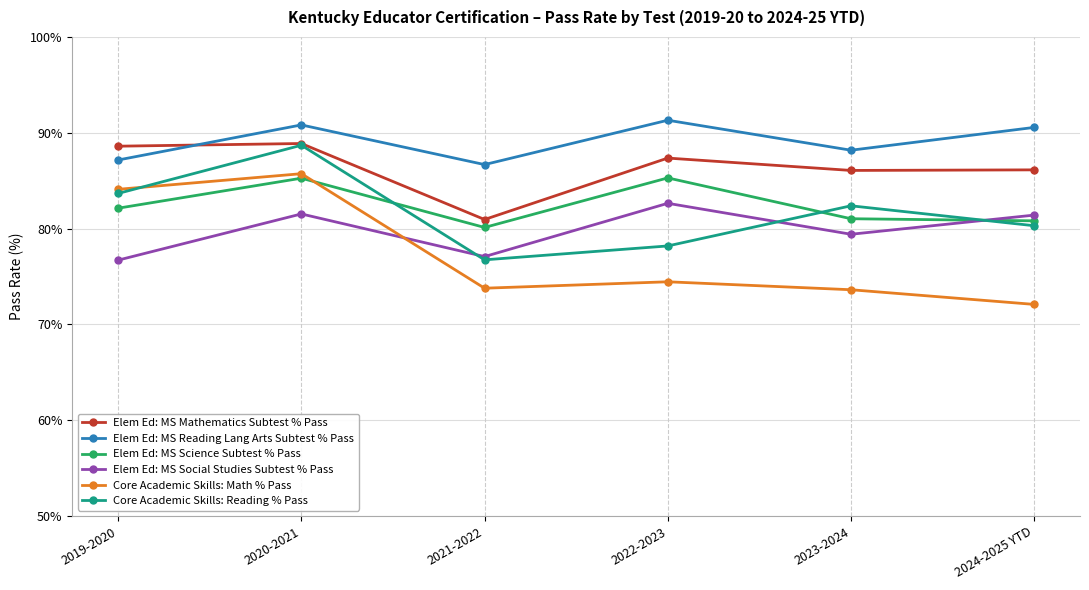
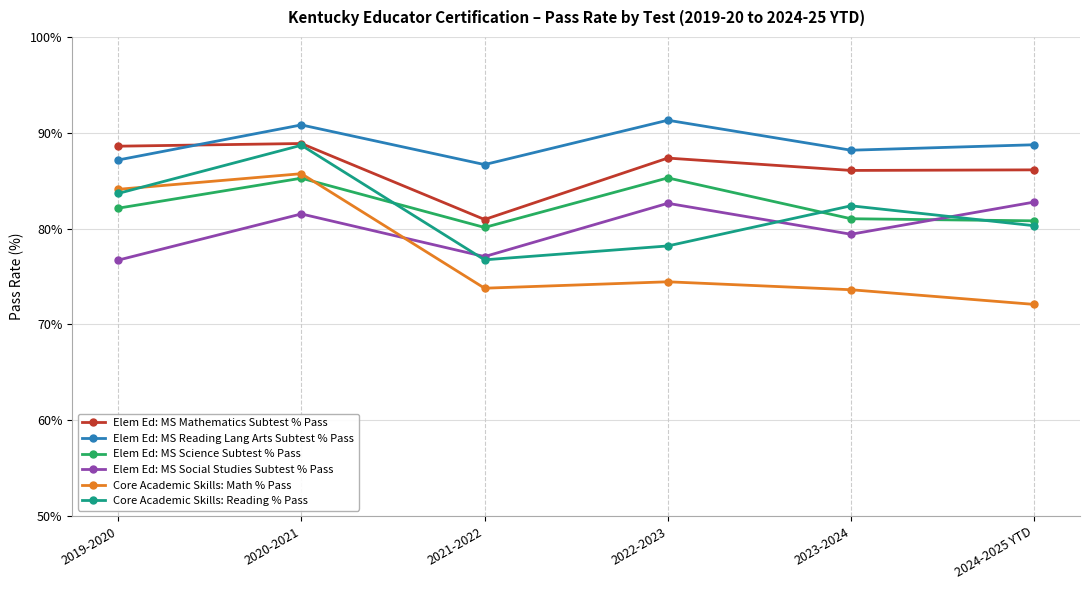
Elem Ed: MS Reading Lang Arts Subtest % Pass, 2024-2025 YTD: 91% -> 89%
Elem Ed: MS Social Studies Subtest % Pass, 2024-2025 YTD: 81% -> 83%
